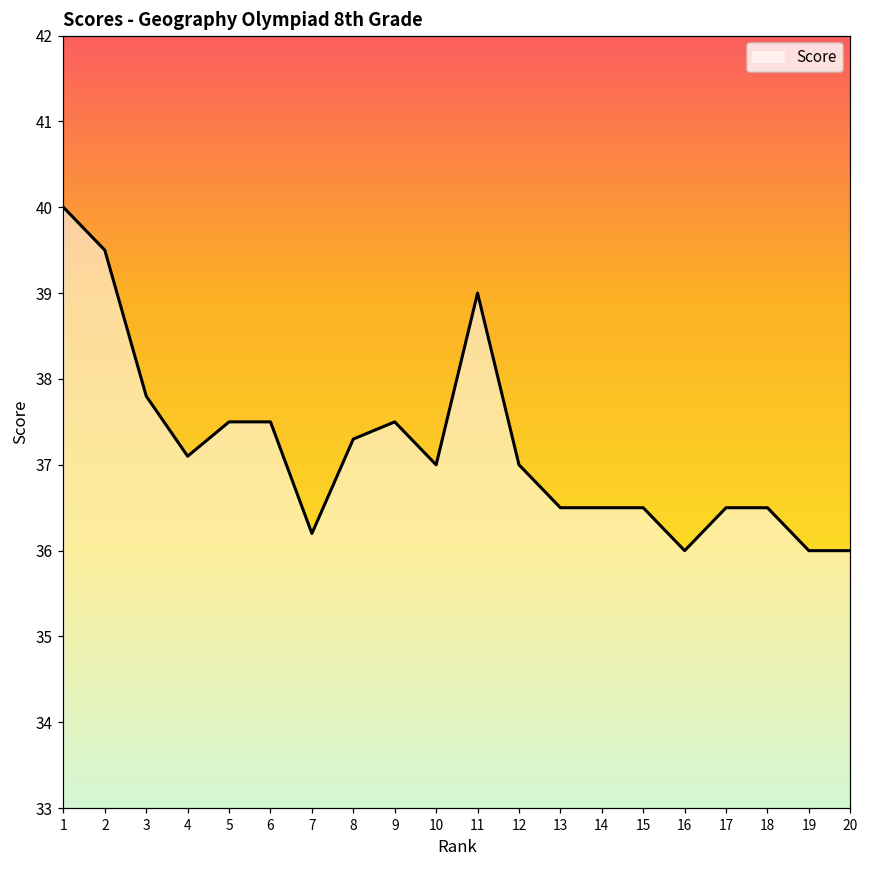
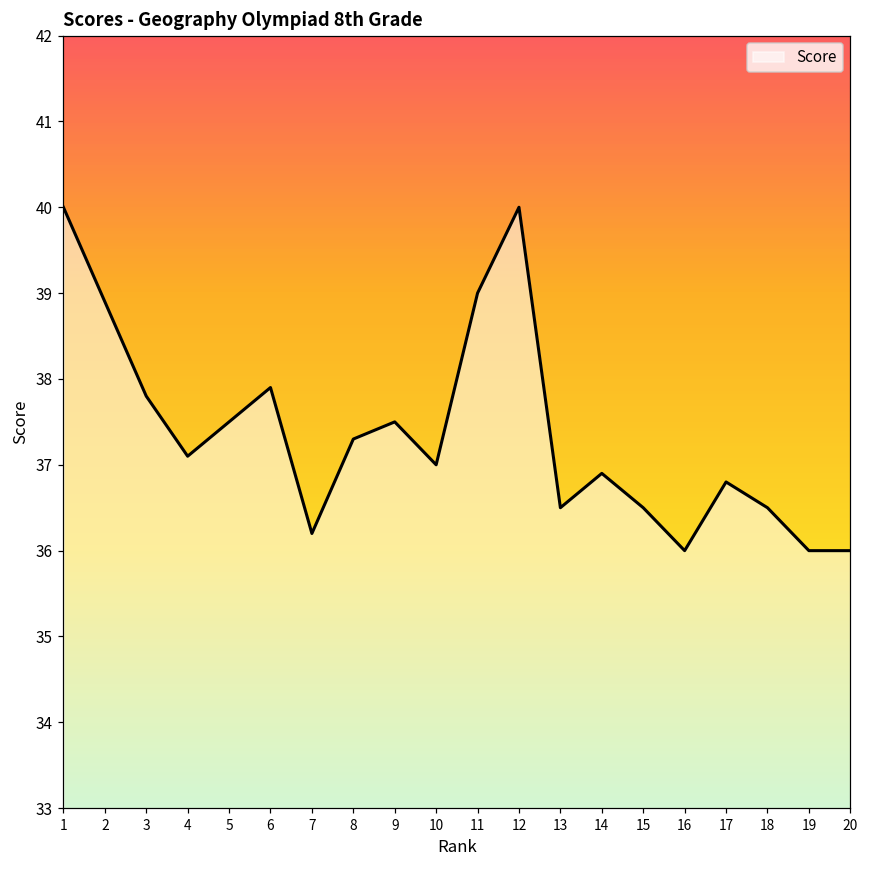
2: 39.5 -> 38.9
6: 37.5 -> 37.9
12: 37 -> 40
14: 36.5 -> 36.9
17: 36.5 -> 36.8
